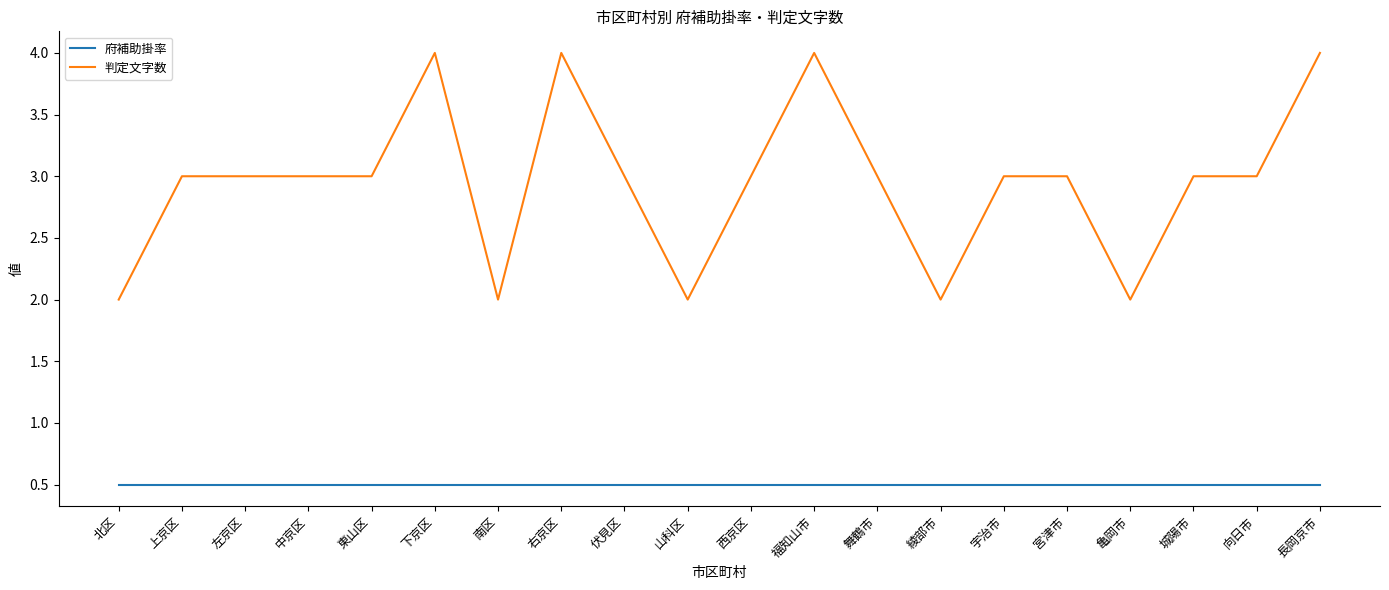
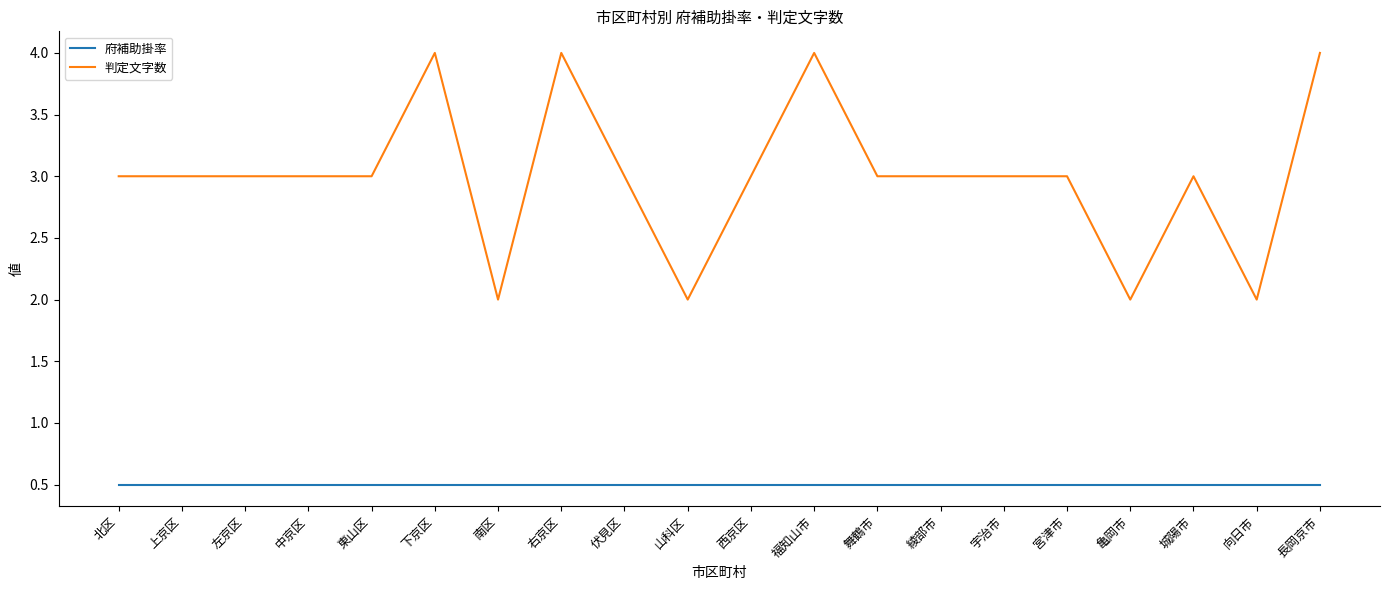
判定文字数, 北区: 2 -> 3
判定文字数, 綾部市: 2 -> 3
判定文字数, 向日市: 3 -> 2
